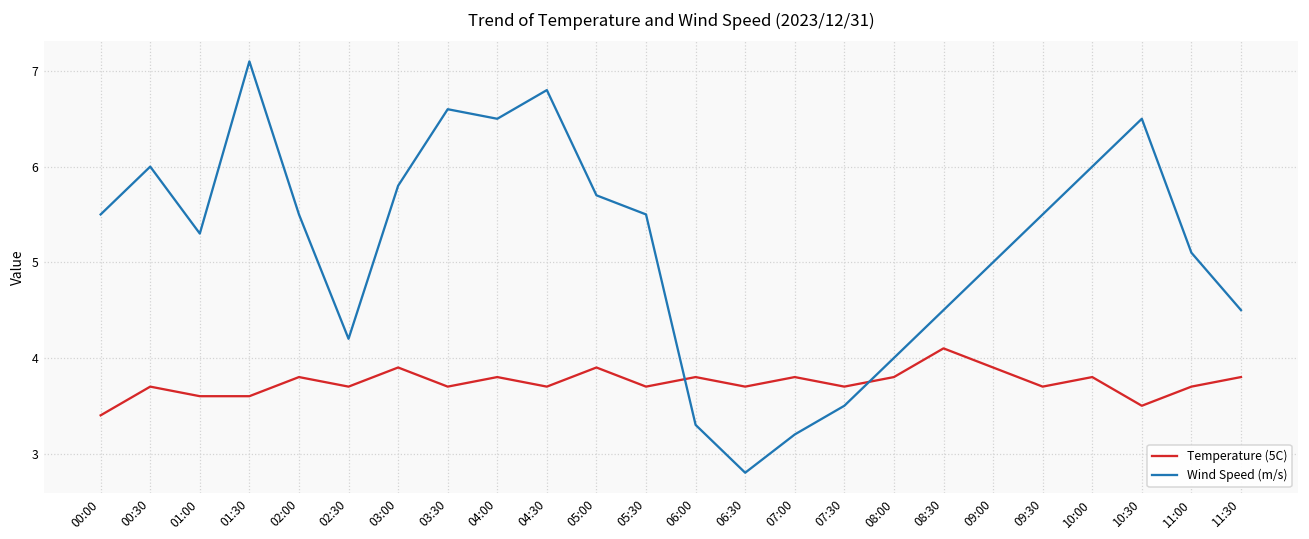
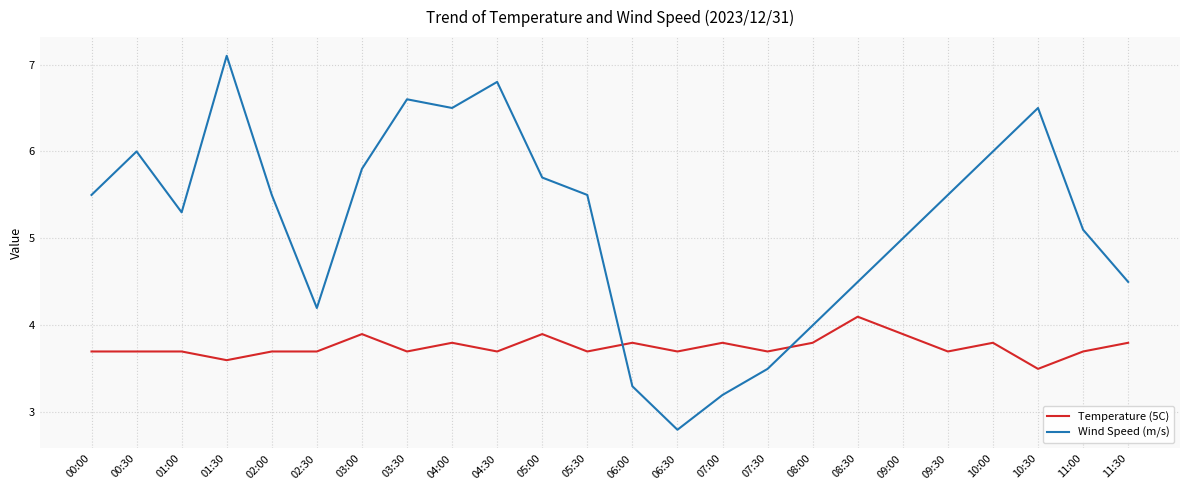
Temperature (5C), 00:00: 3.4 -> 3.7
Temperature (5C), 01:00: 3.6 -> 3.7
Temperature (5C), 02:00: 3.8 -> 3.7
